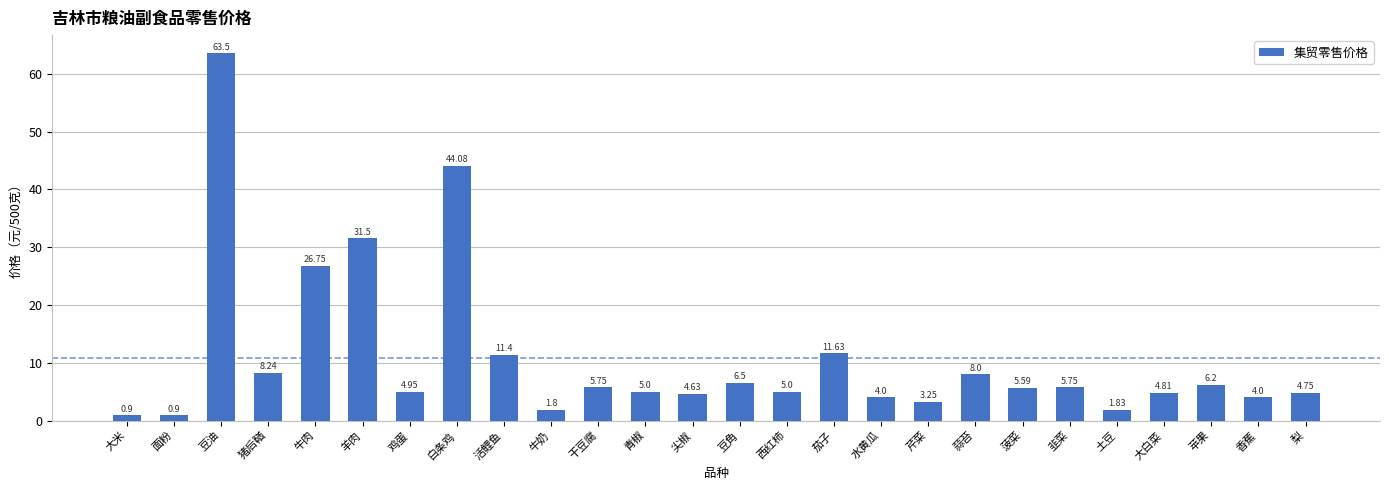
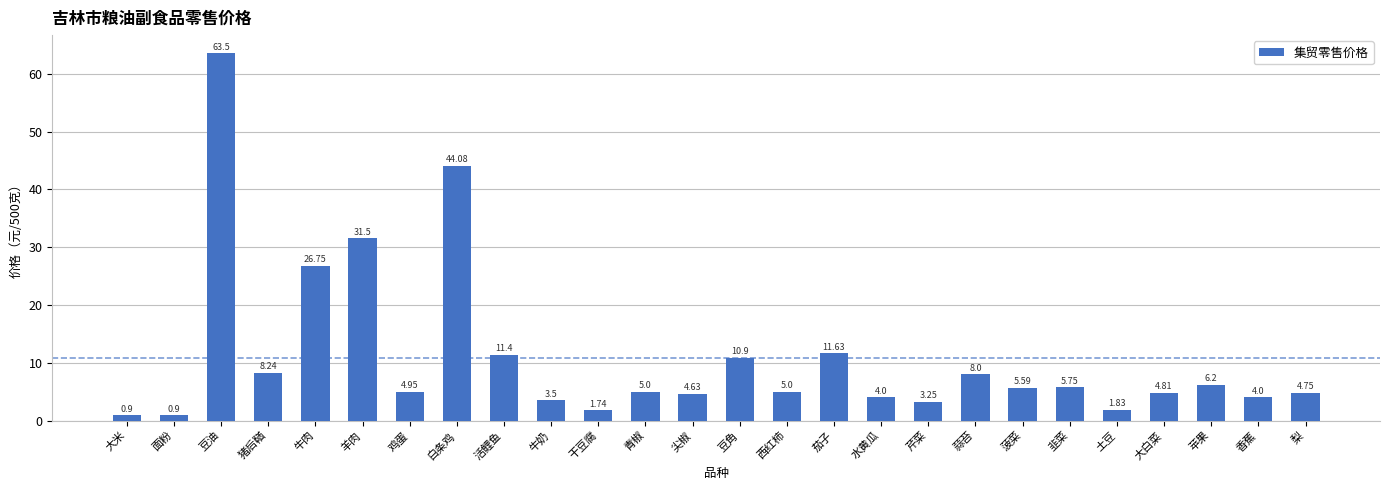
牛奶: 1.8 -> 3.5
干豆腐: 5.75 -> 1.74
豆角: 6.5 -> 10.9
